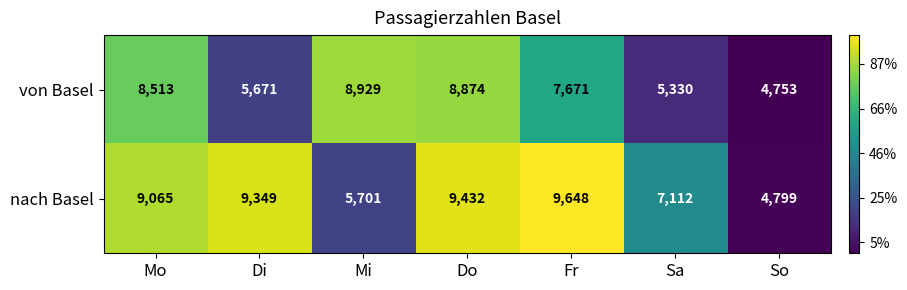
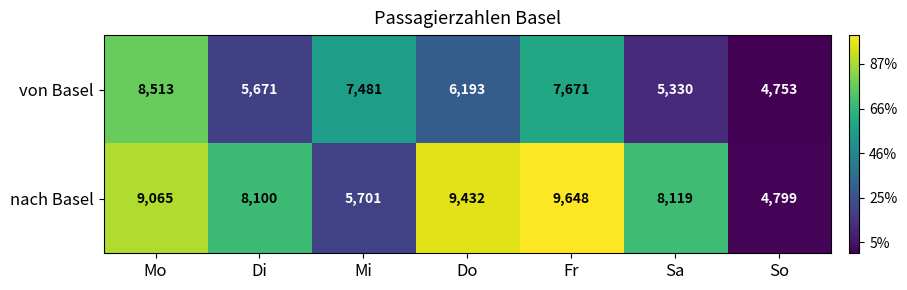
von Basel, Mi: 8,929 -> 7,481
von Basel, Do: 8,874 -> 6,193
nach Basel, Di: 9,349 -> 8,100
nach Basel, Sa: 7,112 -> 8,119
